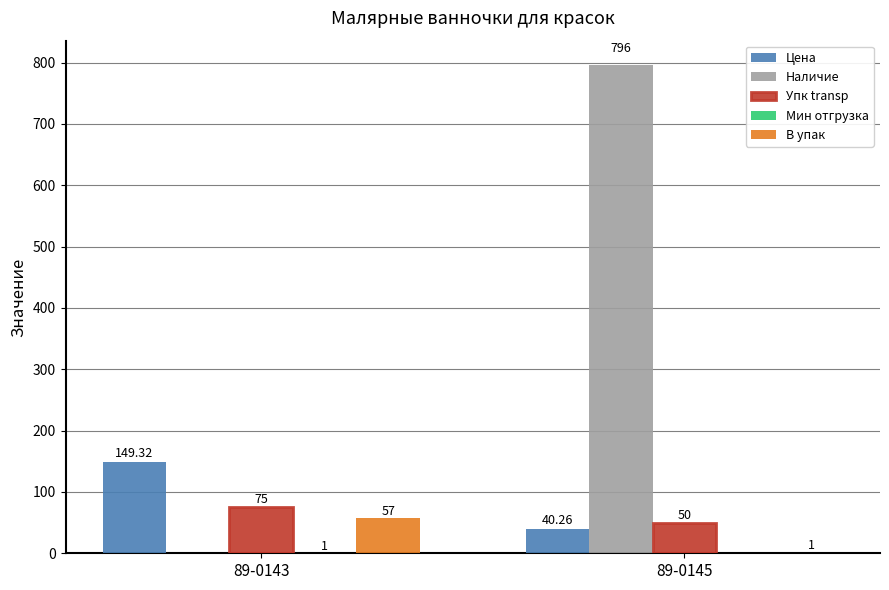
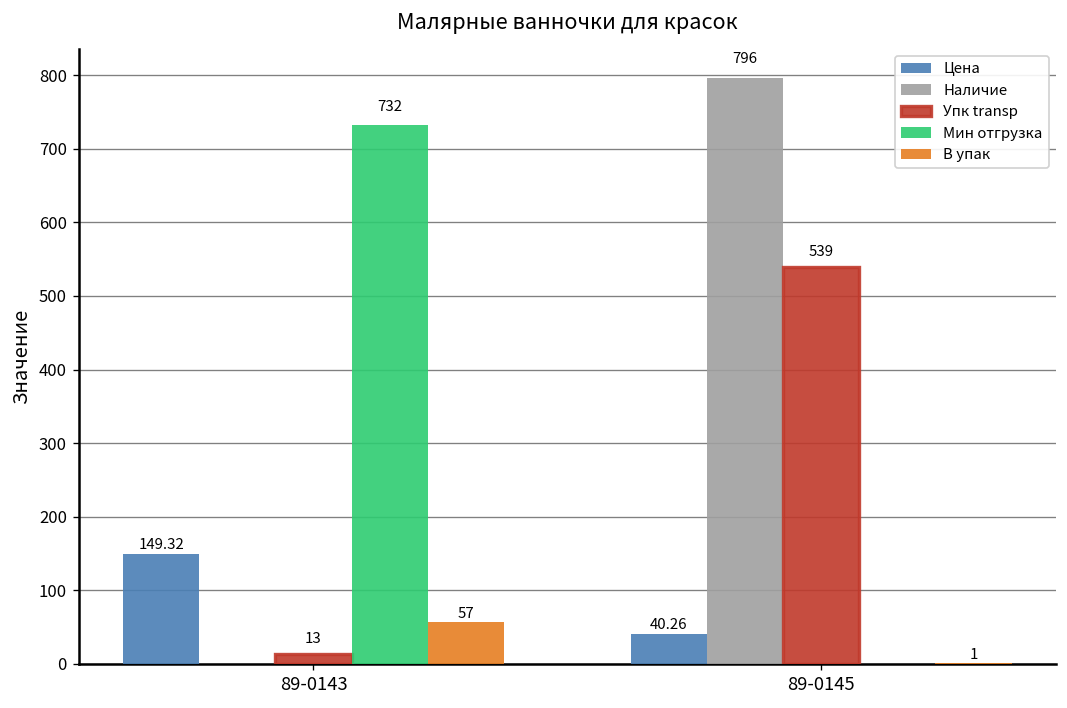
Упк transp, 89-0143: 75 -> 13
Мин отгрузка, 89-0143: 1 -> 732
Упк transp, 89-0145: 50 -> 539
